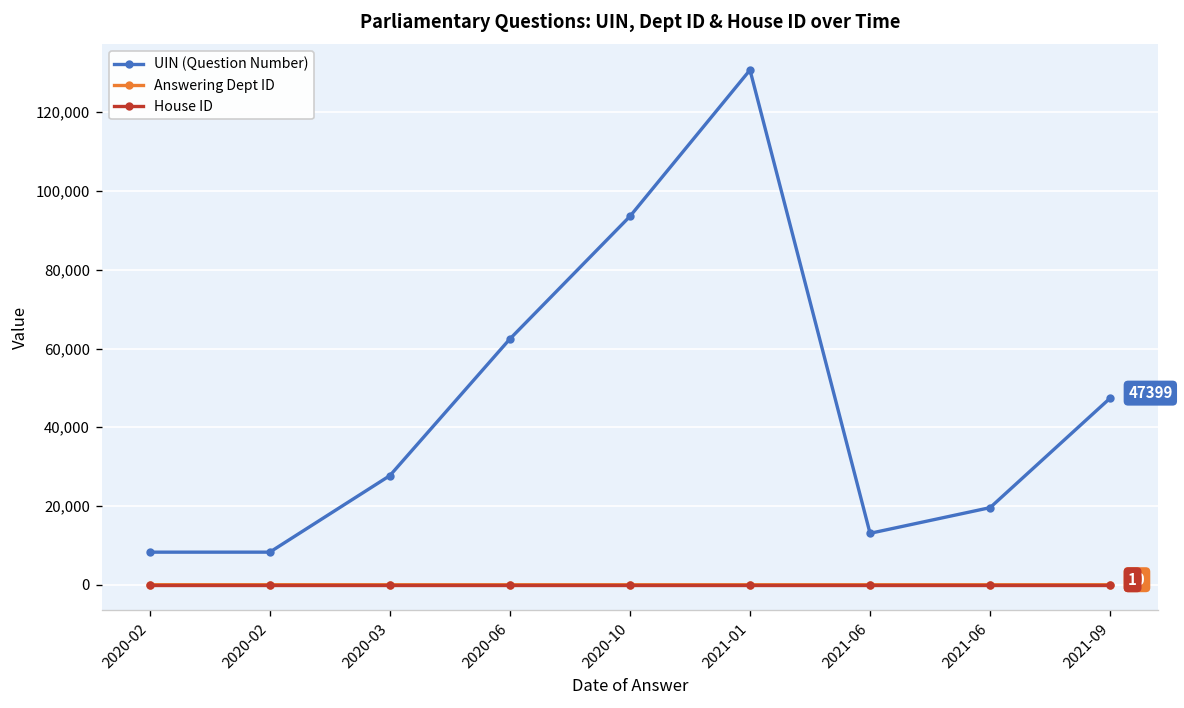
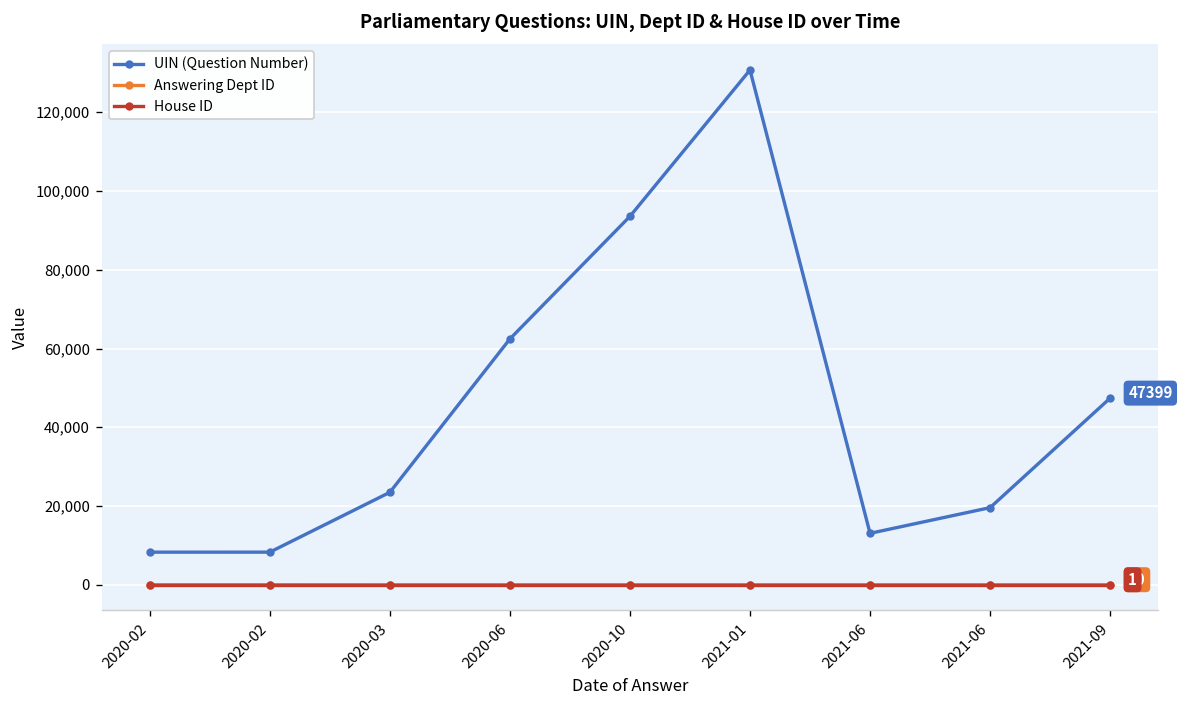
UIN (Question Number), 2020-03: 28,000 -> 23,000
